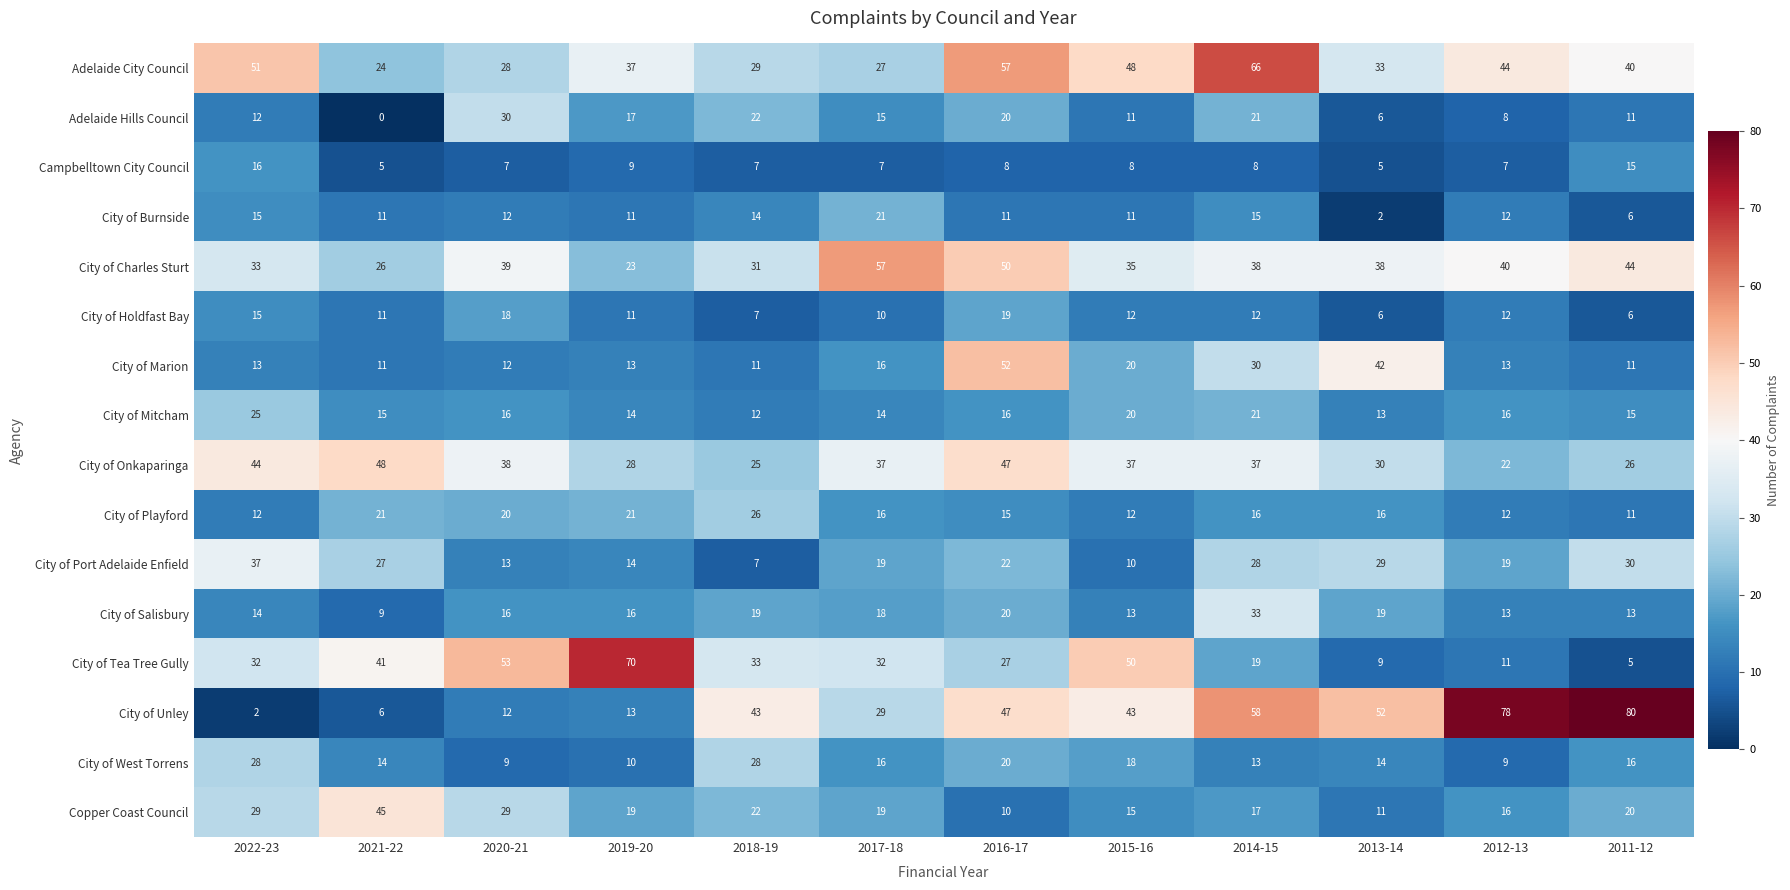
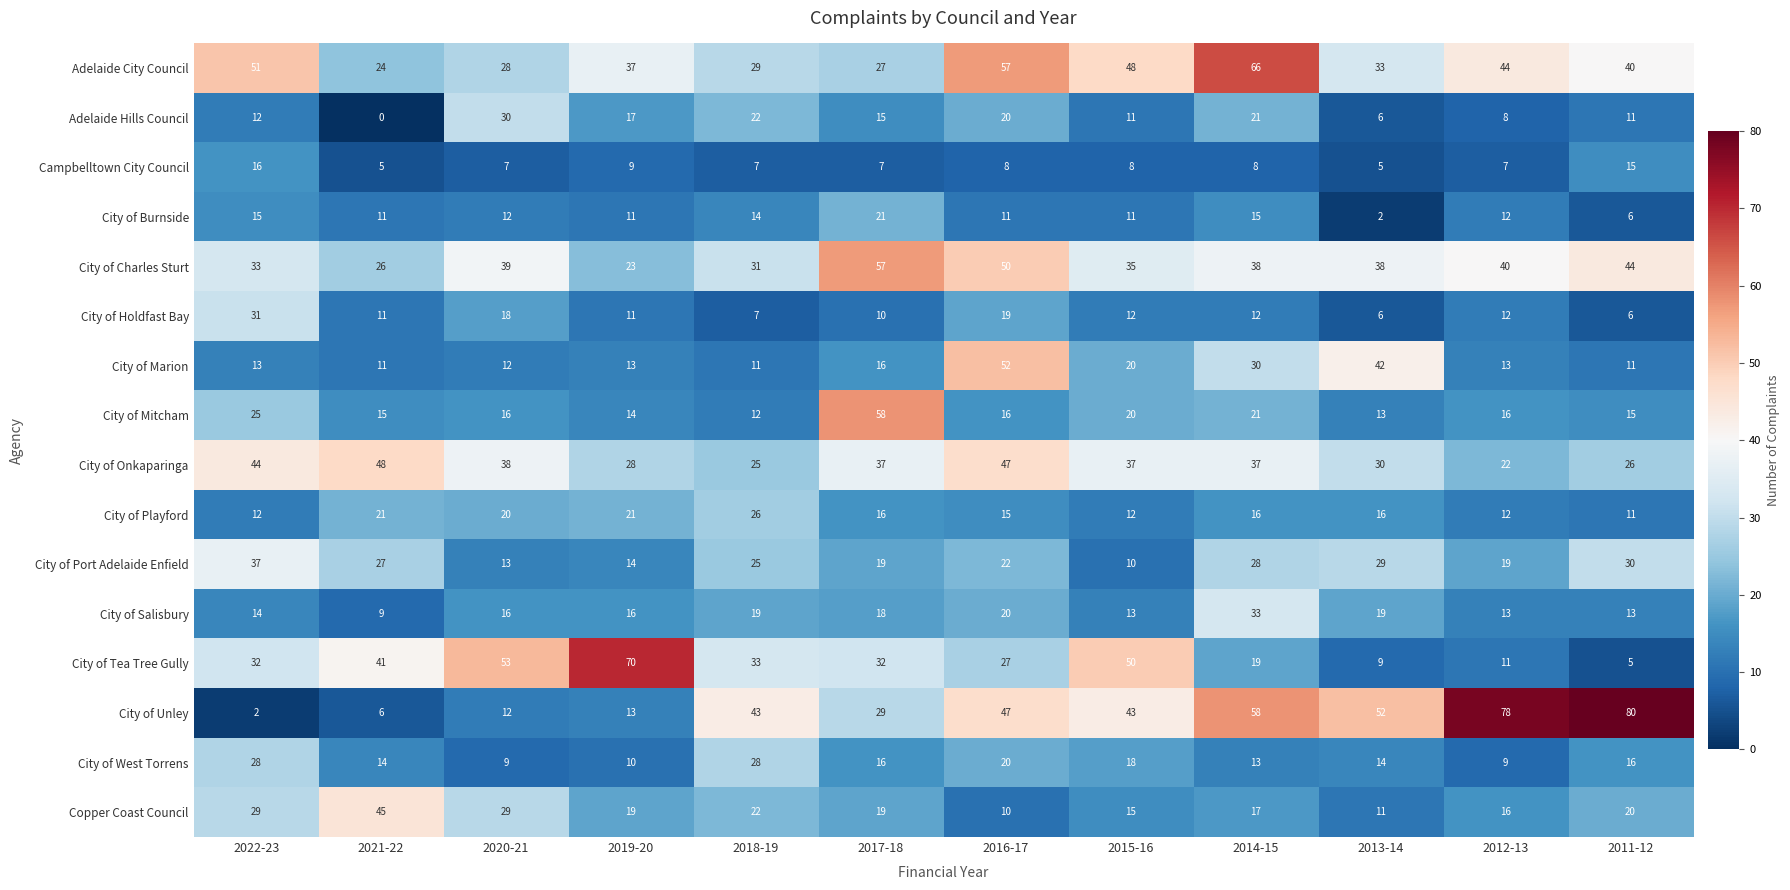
City of Holdfast Bay, 2022-23: 15 -> 31
City of Mitcham, 2017-18: 14 -> 58
City of Port Adelaide Enfield, 2018-19: 7 -> 25
